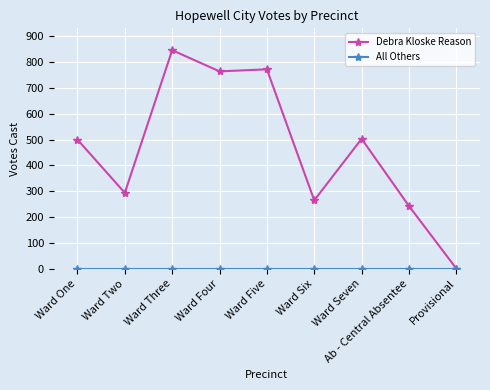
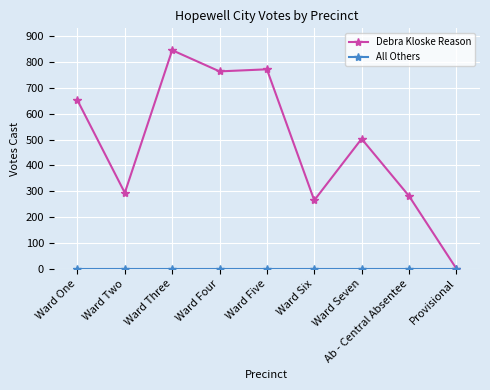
Debra Kloske Reason, Ward One: 500 -> 650
Debra Kloske Reason, Ab - Central Absentee: 240 -> 280
